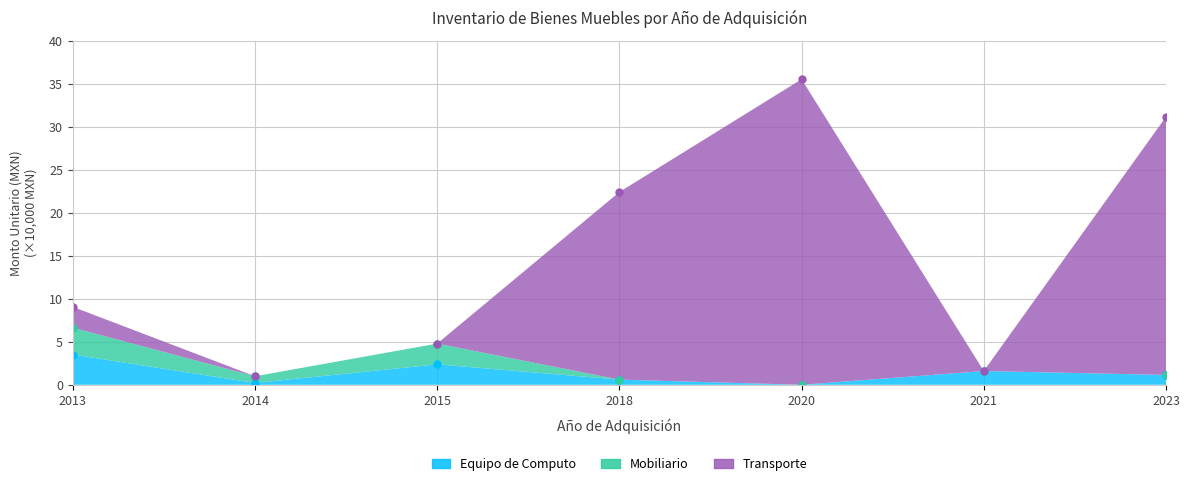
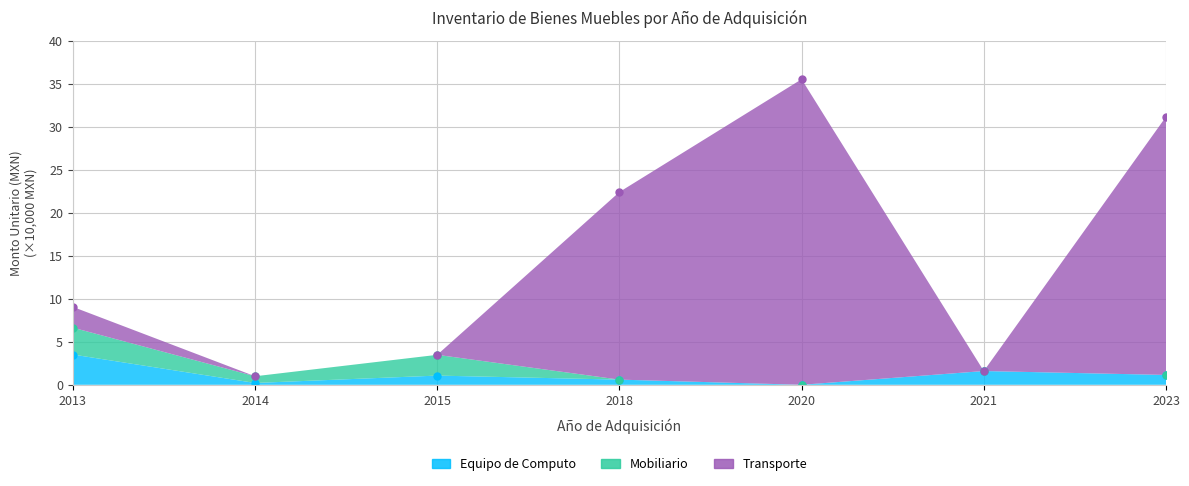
Equipo de Computo, 2015: 2 -> 1
